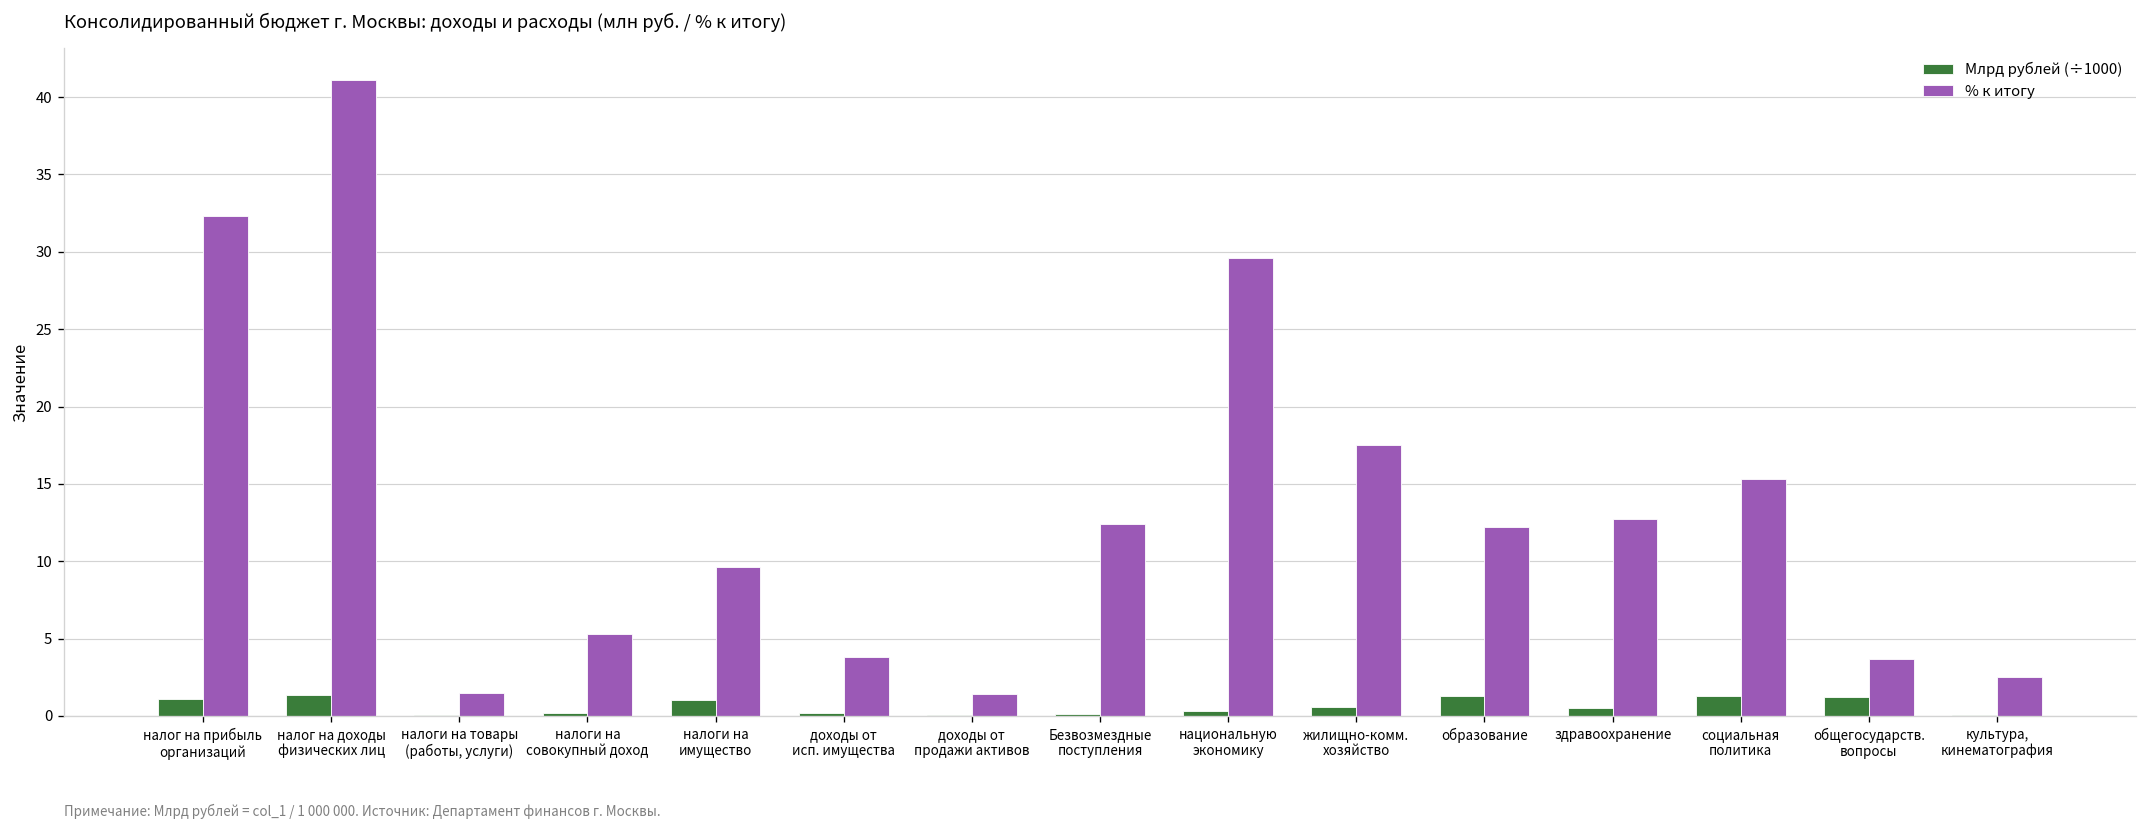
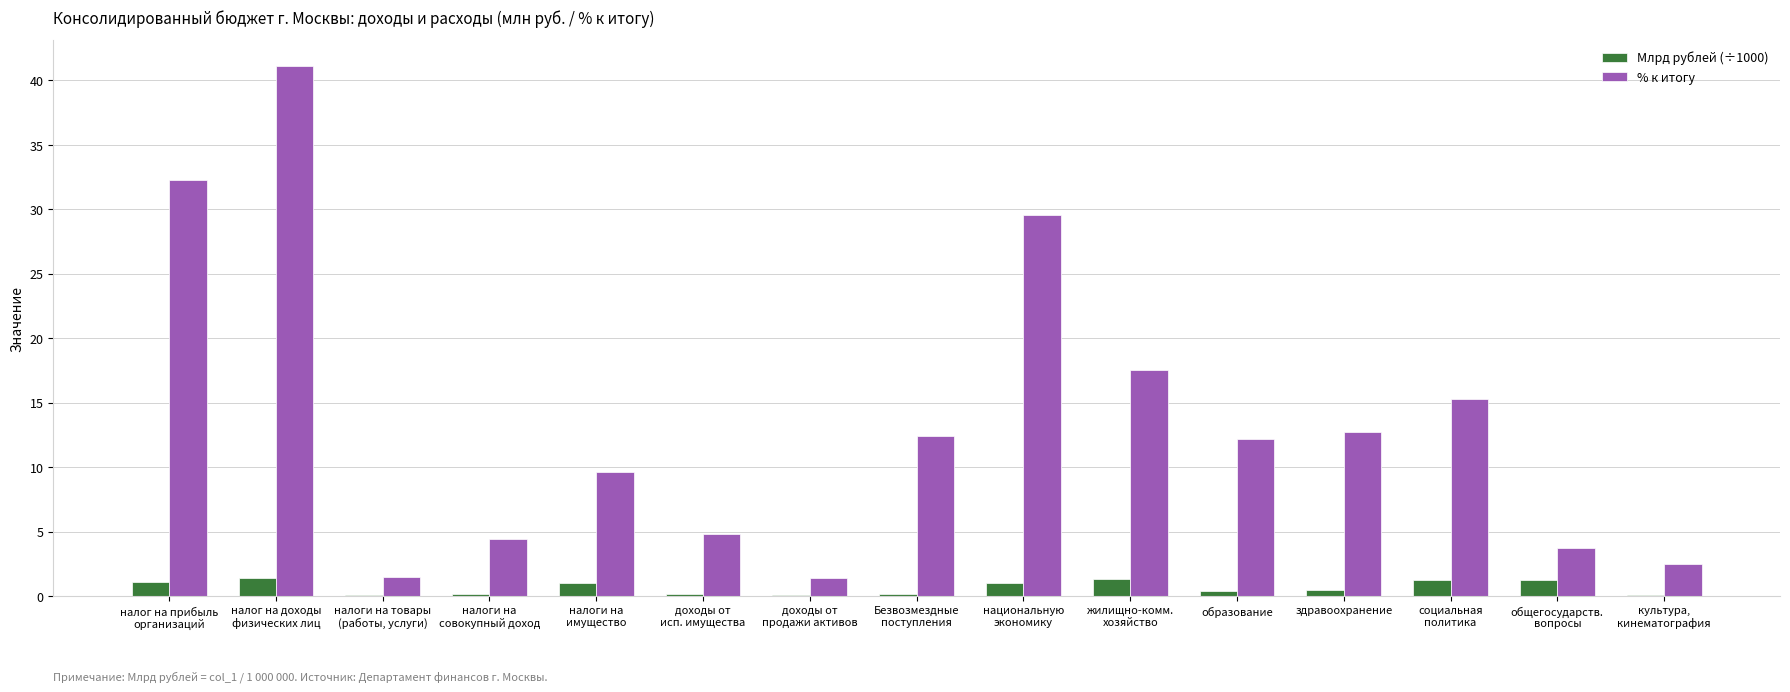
% к итогу, налоги на совокупный доход: 5.3 -> 4.4
% к итогу, доходы от исп. имущества: 3.8 -> 4.8
Млрд рублей (÷1000), национальную экономику: 0.3 -> 1.0
Млрд рублей (÷1000), жилищно-комм. хозяйство: 0.6 -> 1.3
Млрд рублей (÷1000), образование: 1.3 -> 0.4
